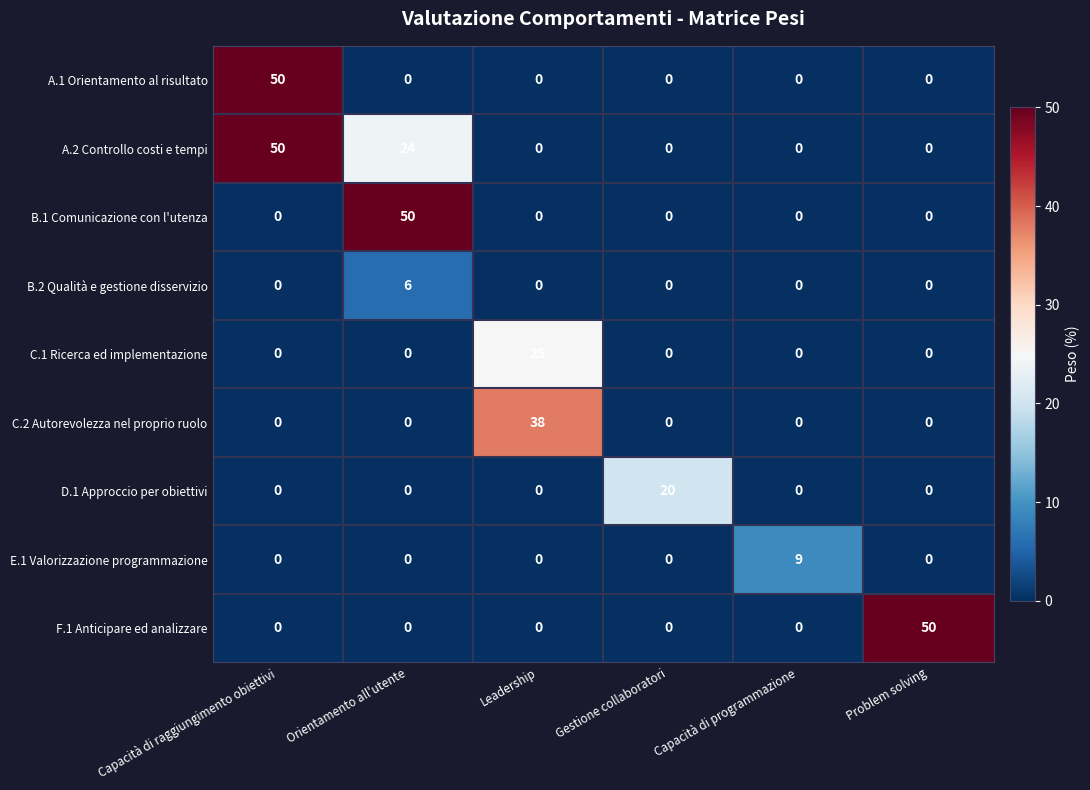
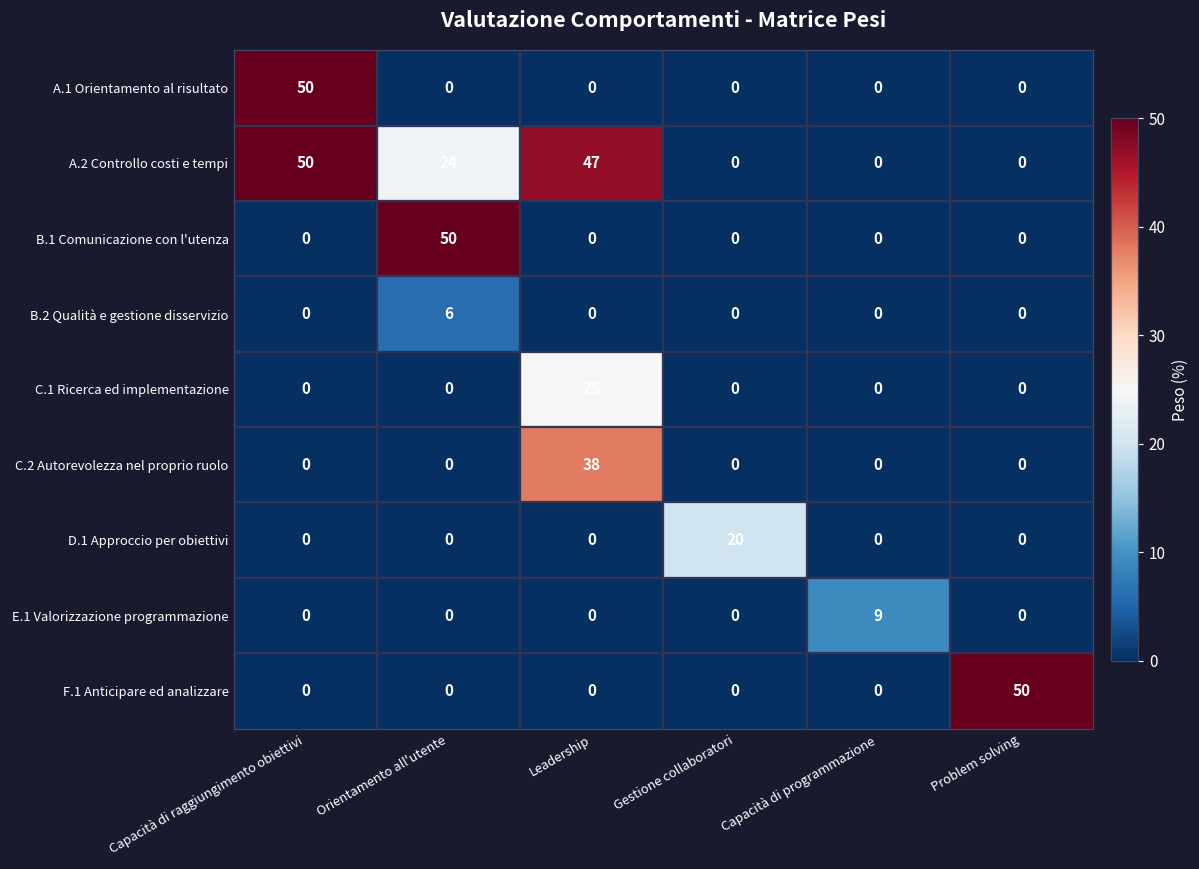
A.2 Controllo costi e tempi, Leadership: 0 -> 47
